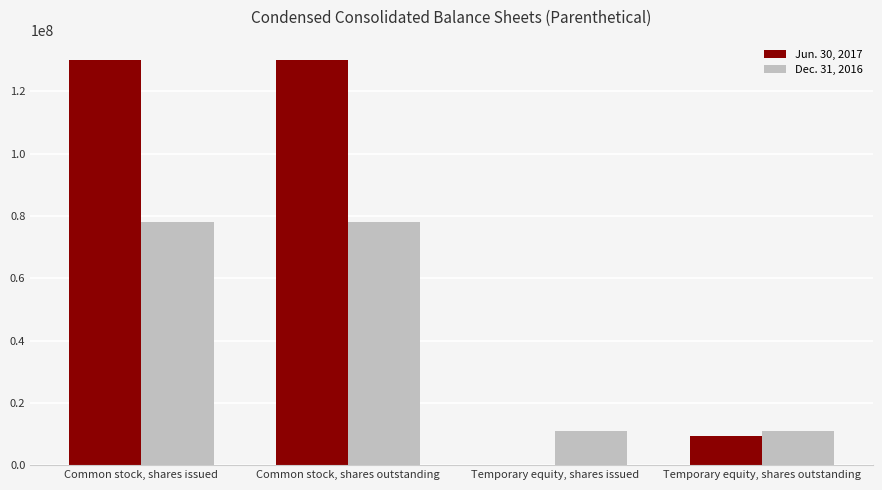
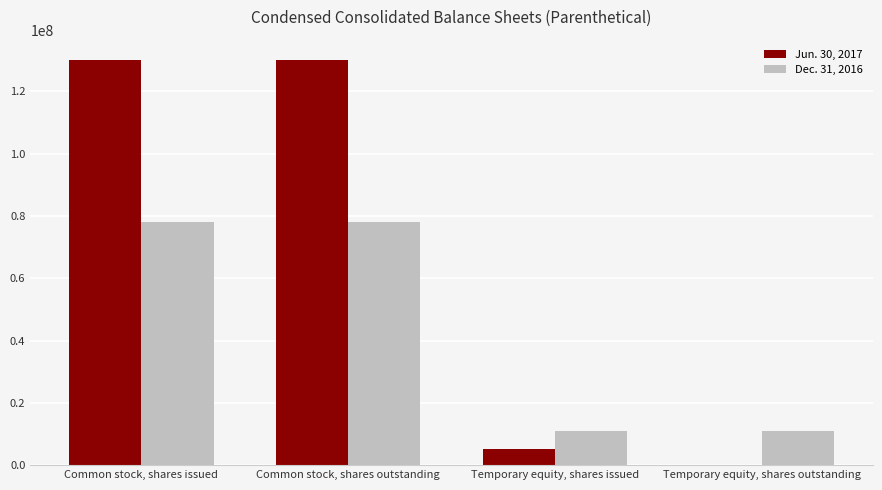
Jun. 30, 2017, Temporary equity, shares issued: 0 -> 5000000
Jun. 30, 2017, Temporary equity, shares outstanding: 9000000 -> 0
